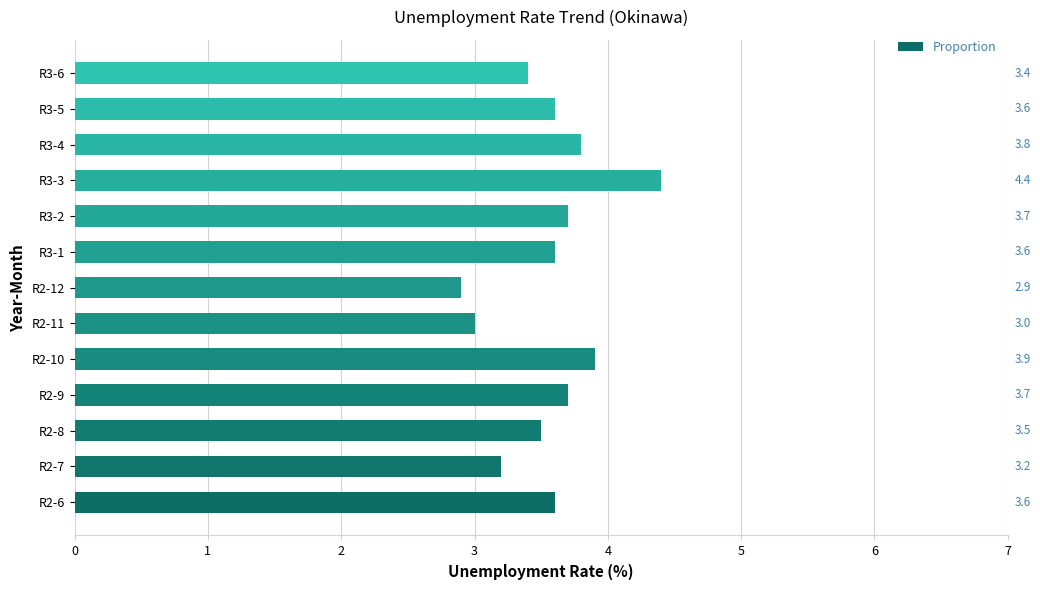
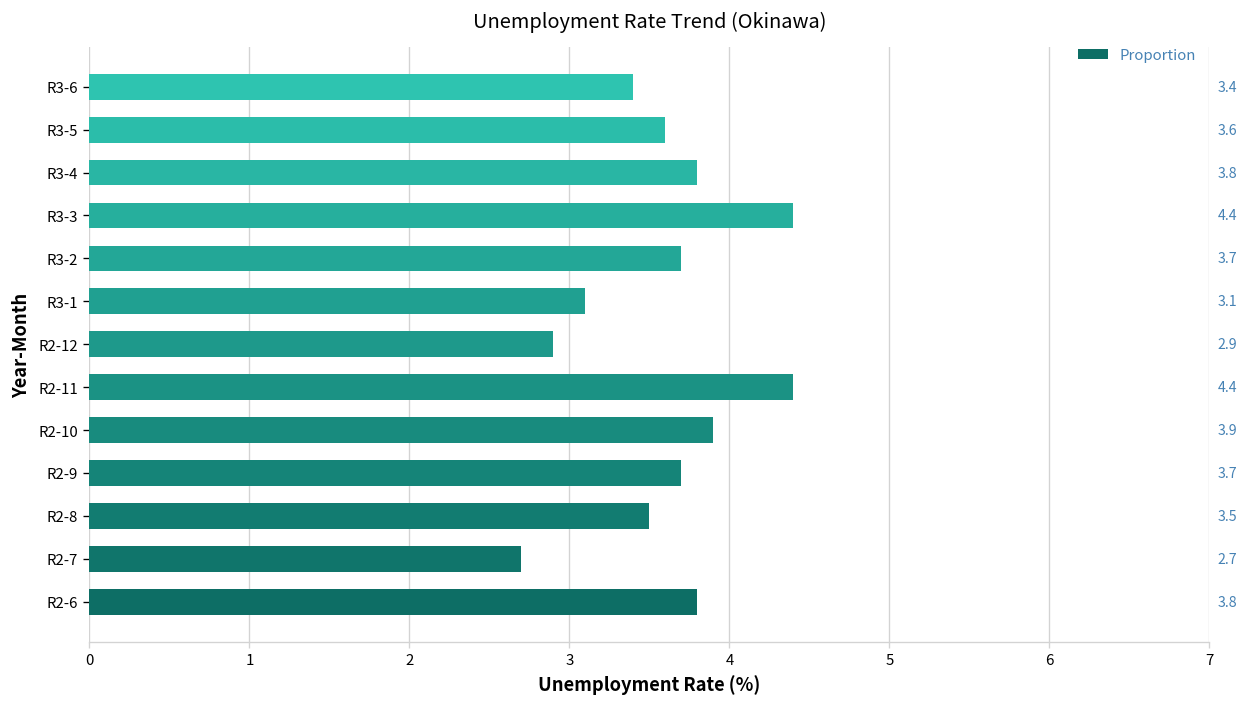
R3-1: 3.6 -> 3.1
R2-11: 3.0 -> 4.4
R2-7: 3.2 -> 2.7
R2-6: 3.6 -> 3.8
